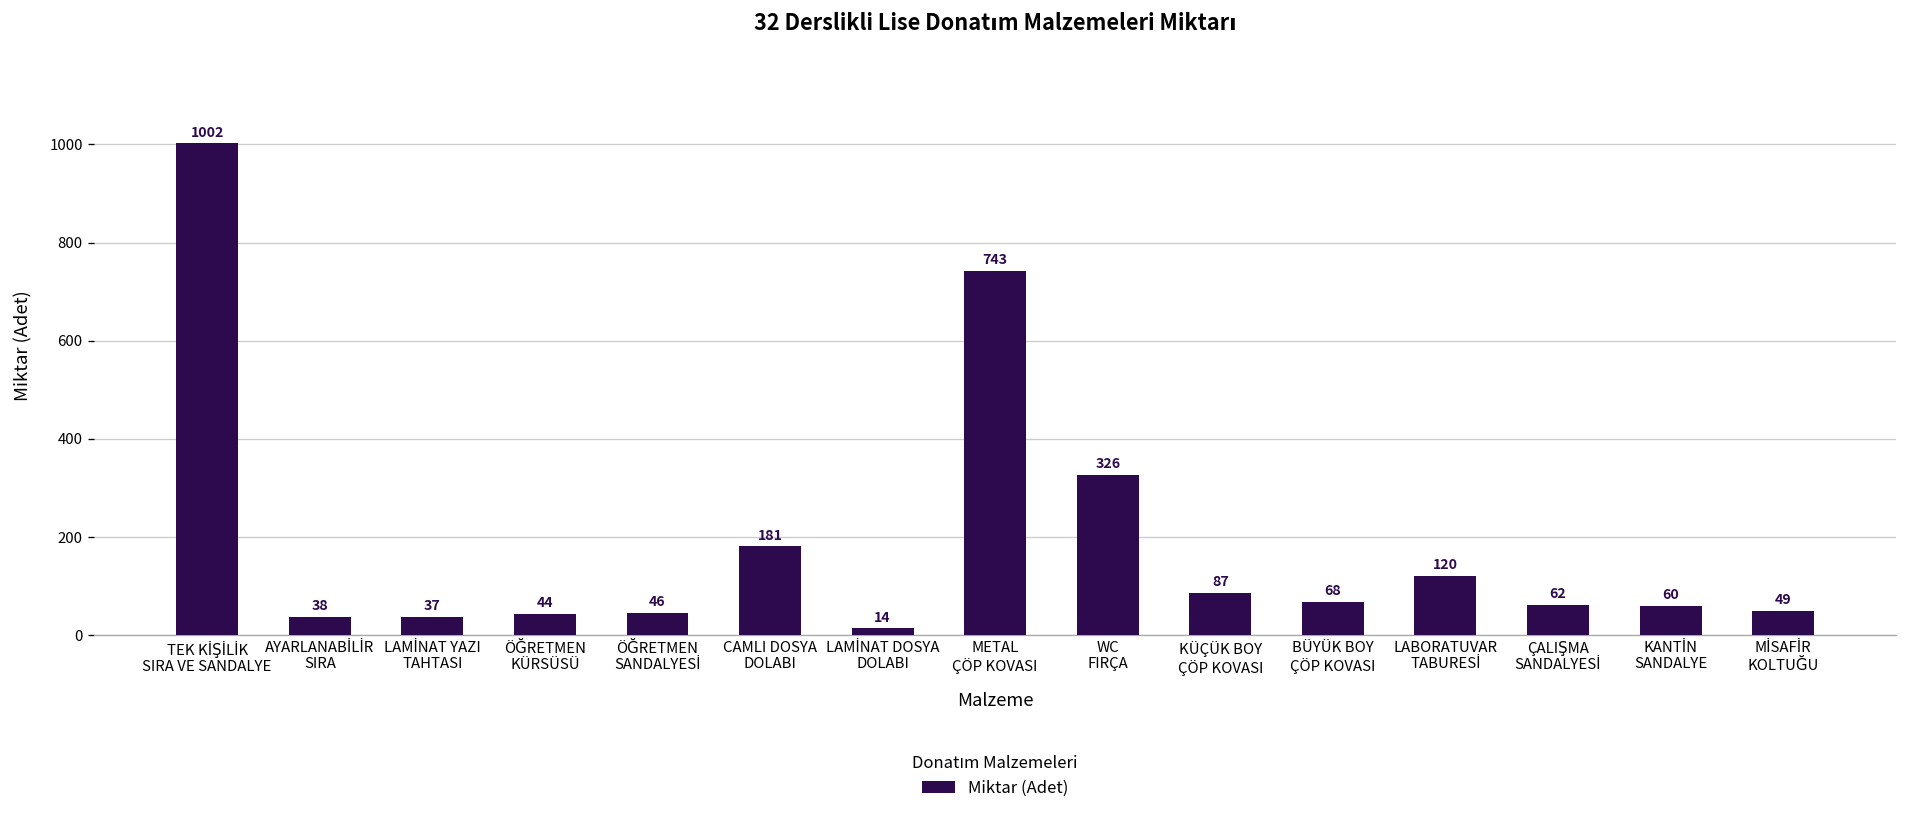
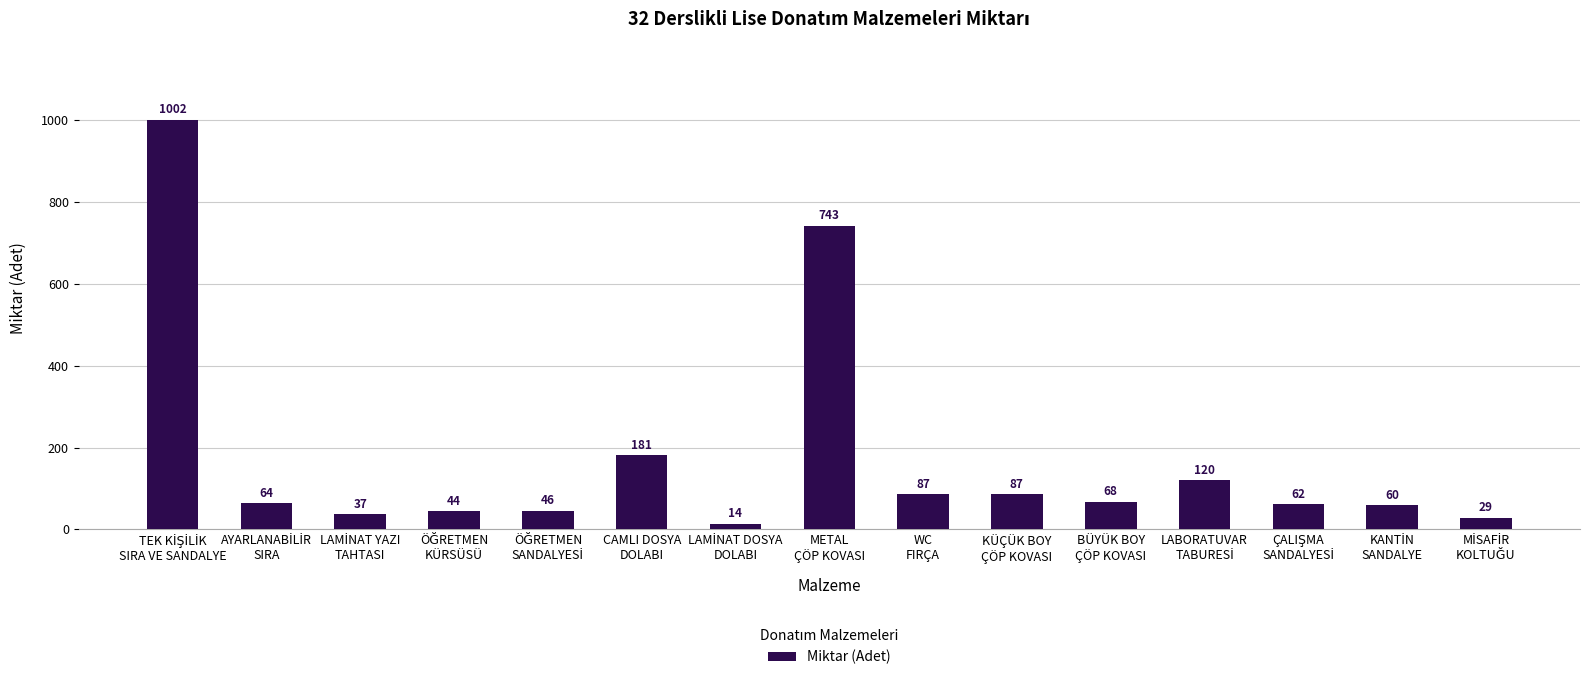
AYARLANABİLİR SIRA: 38 -> 64
WC FIRÇA: 326 -> 87
MİSAFİR KOLTUĞU: 49 -> 29
